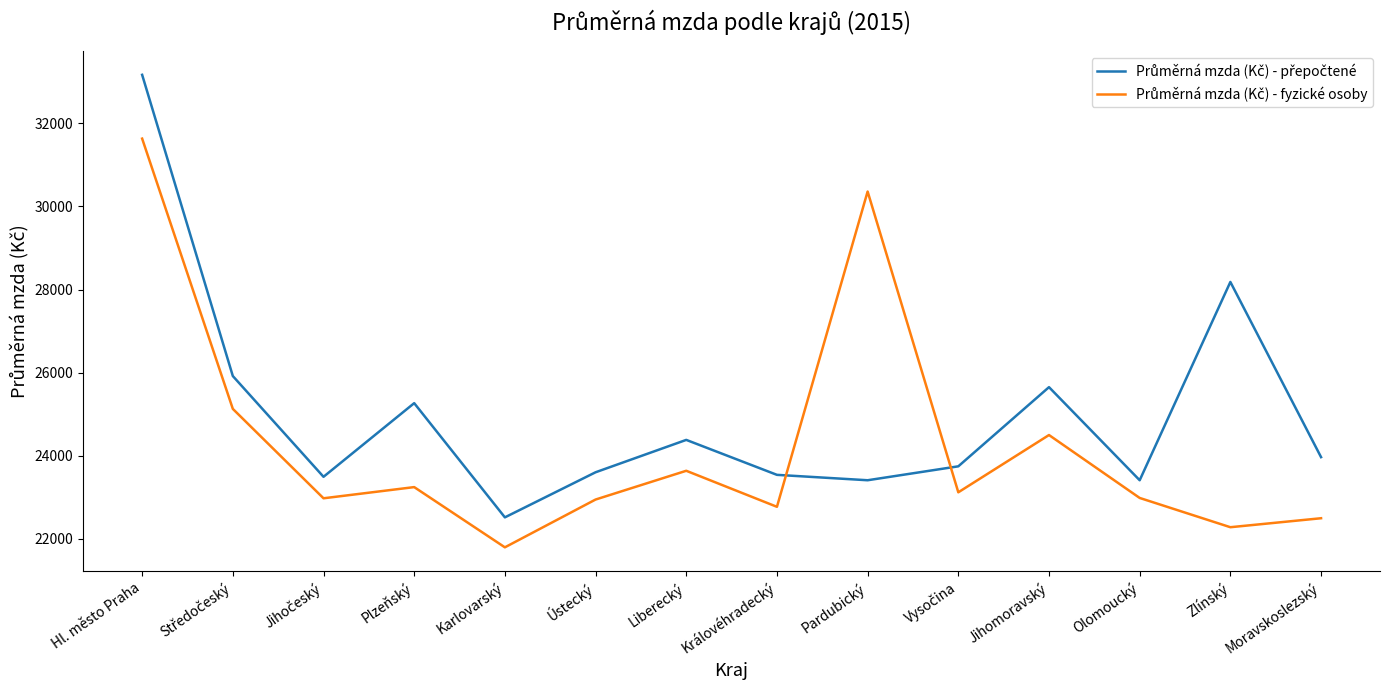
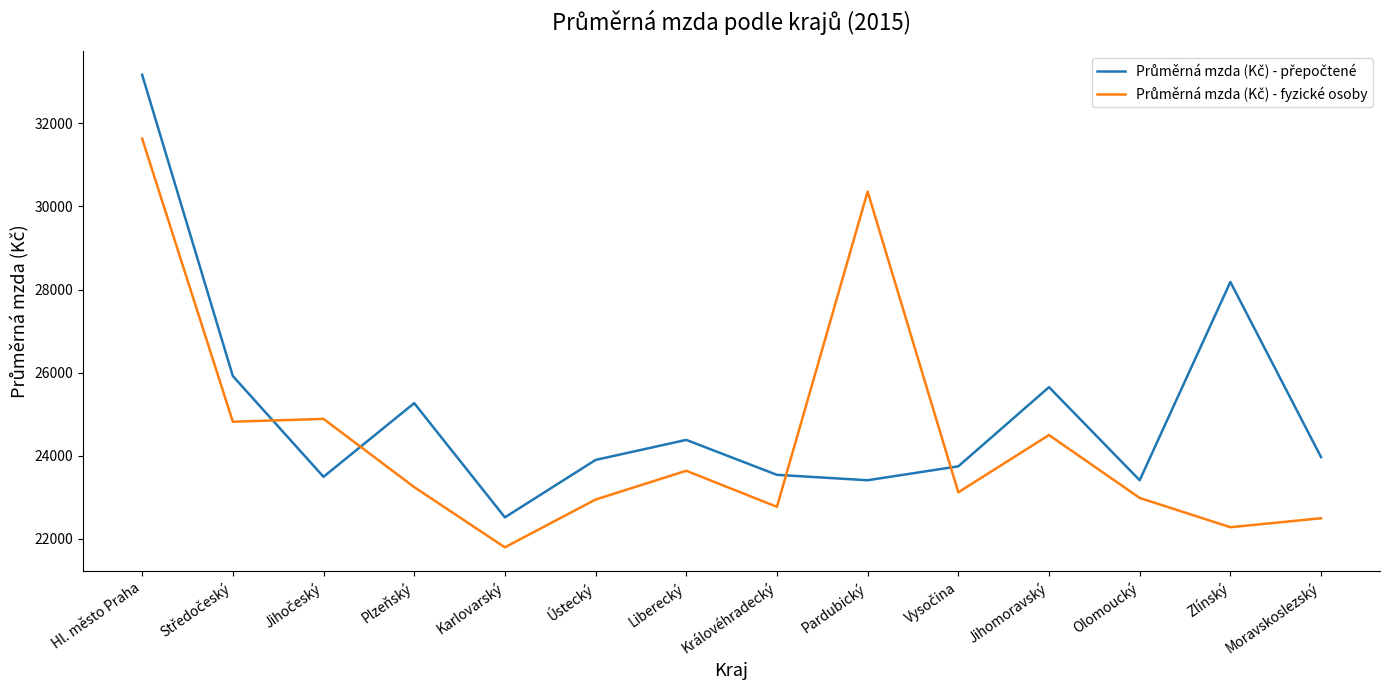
Průměrná mzda (Kč) - fyzické osoby, Středočeský: 25100 -> 24800
Průměrná mzda (Kč) - fyzické osoby, Jihočeský: 23000 -> 24900
Průměrná mzda (Kč) - přepočtené, Ústecký: 23600 -> 23900
